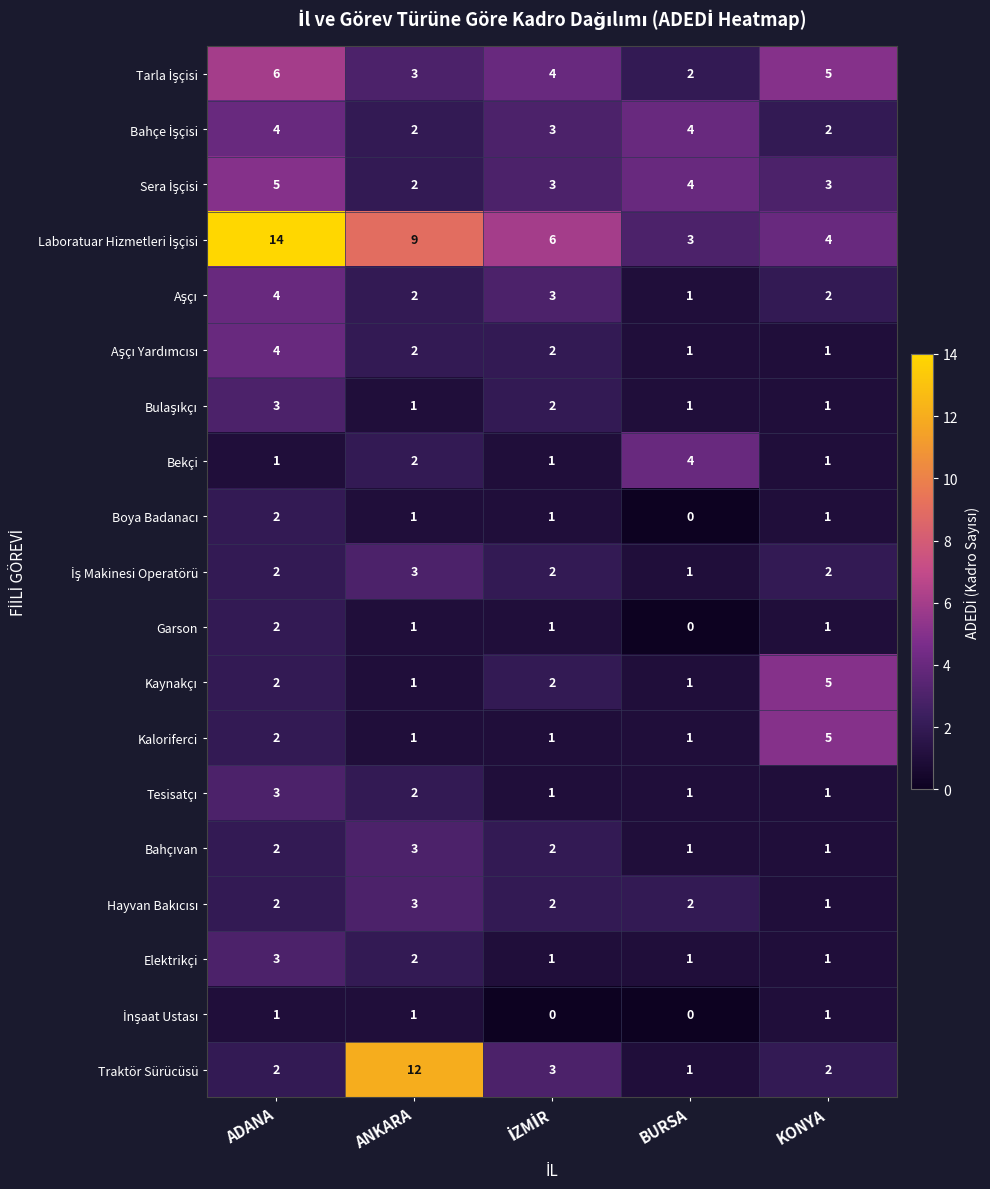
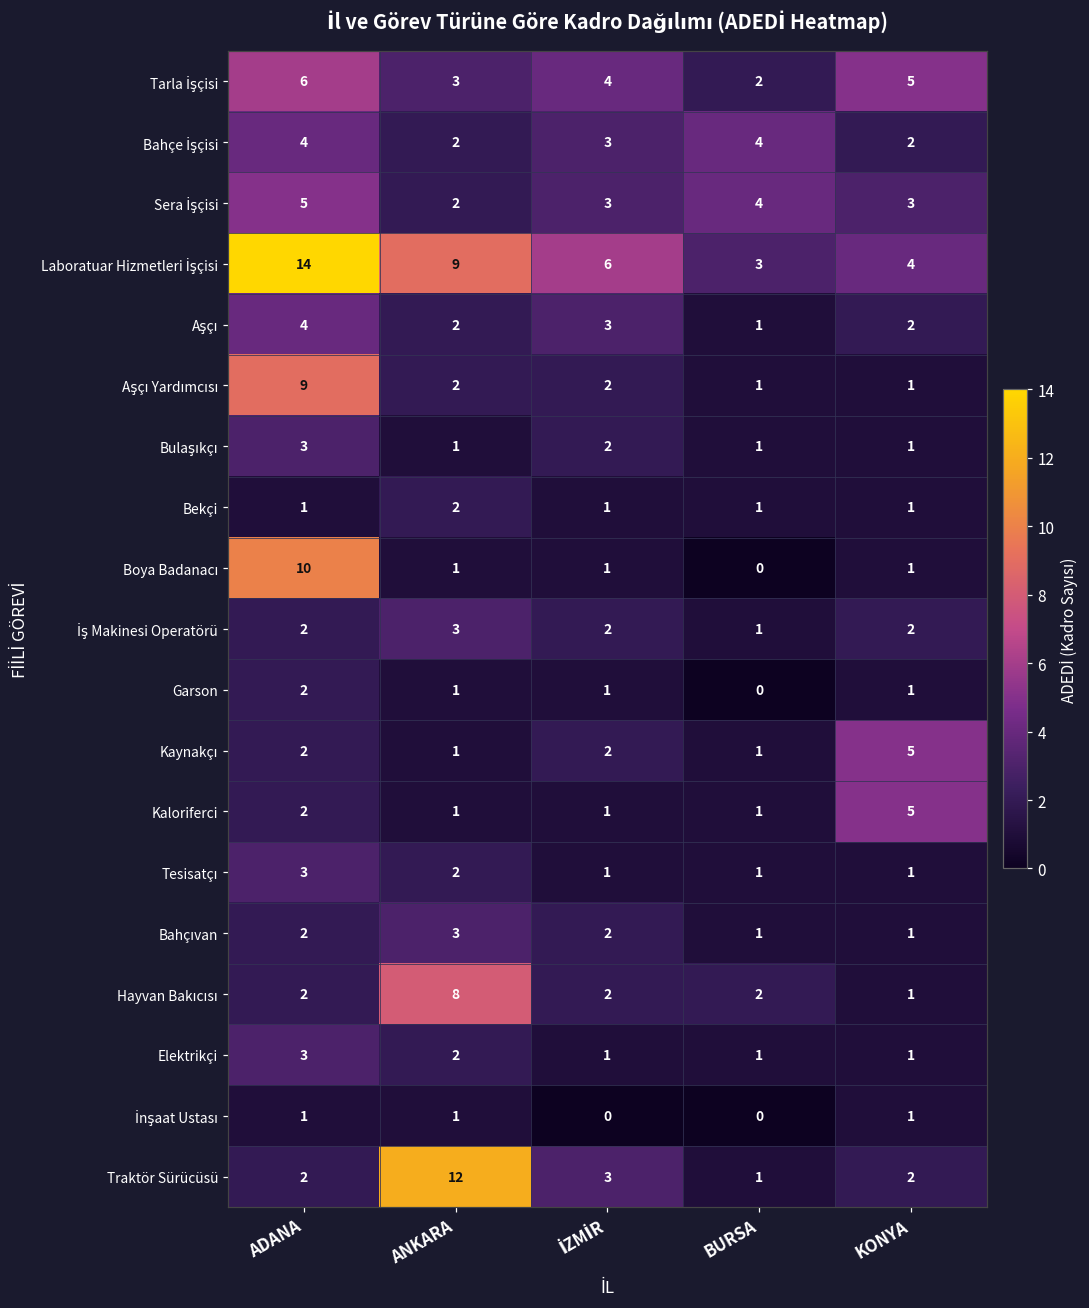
Aşçı Yardımcısı, ADANA: 4 -> 9
Bekçi, BURSA: 4 -> 1
Boya Badanacı, ADANA: 2 -> 10
Hayvan Bakıcısı, ANKARA: 3 -> 8
